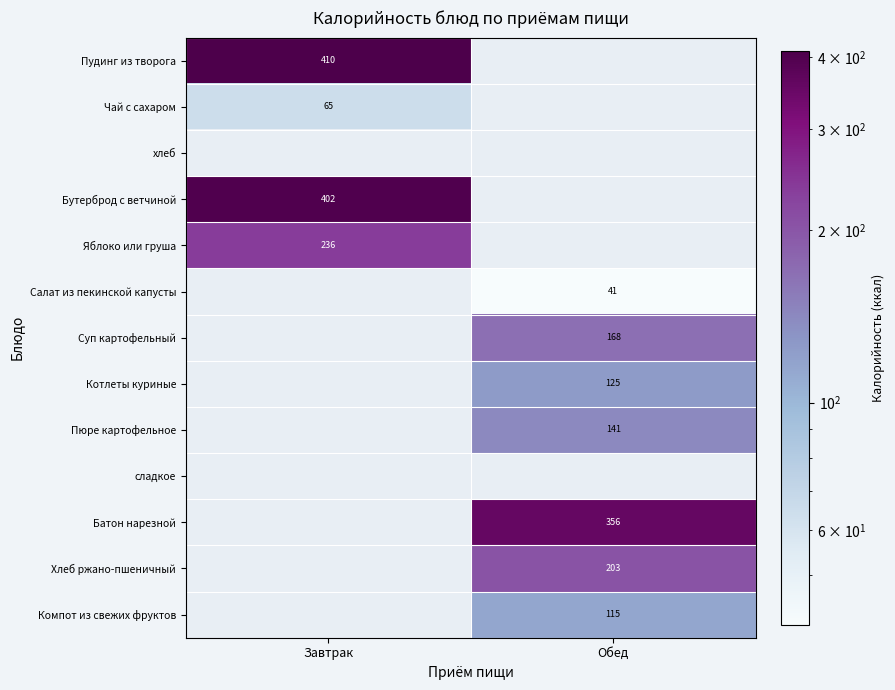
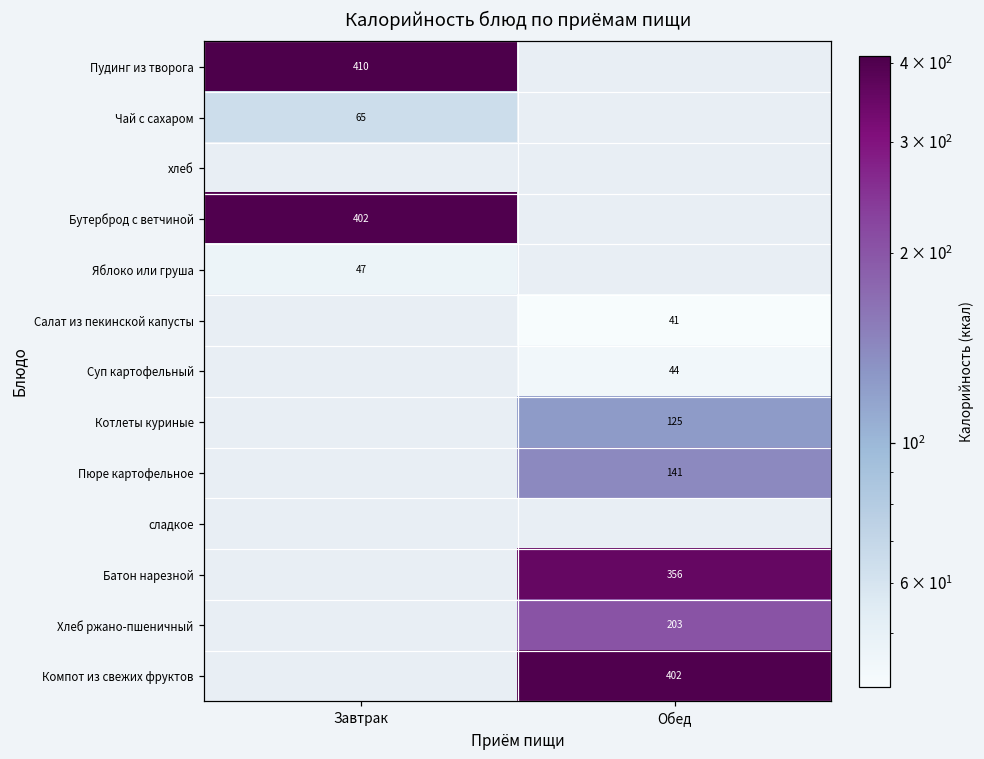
Яблоко или груша, Завтрак: 236 -> 47
Суп картофельный, Обед: 168 -> 44
Компот из свежих фруктов, Обед: 115 -> 402
